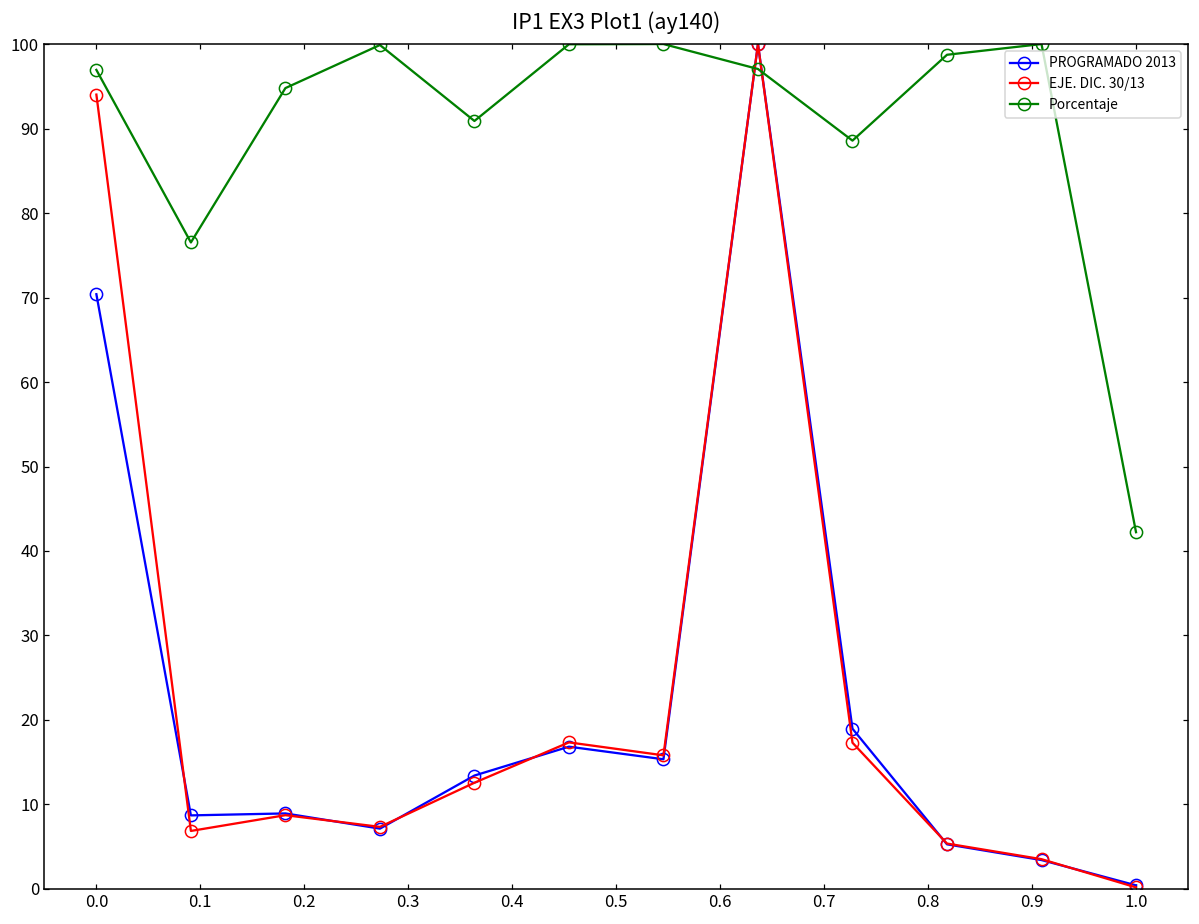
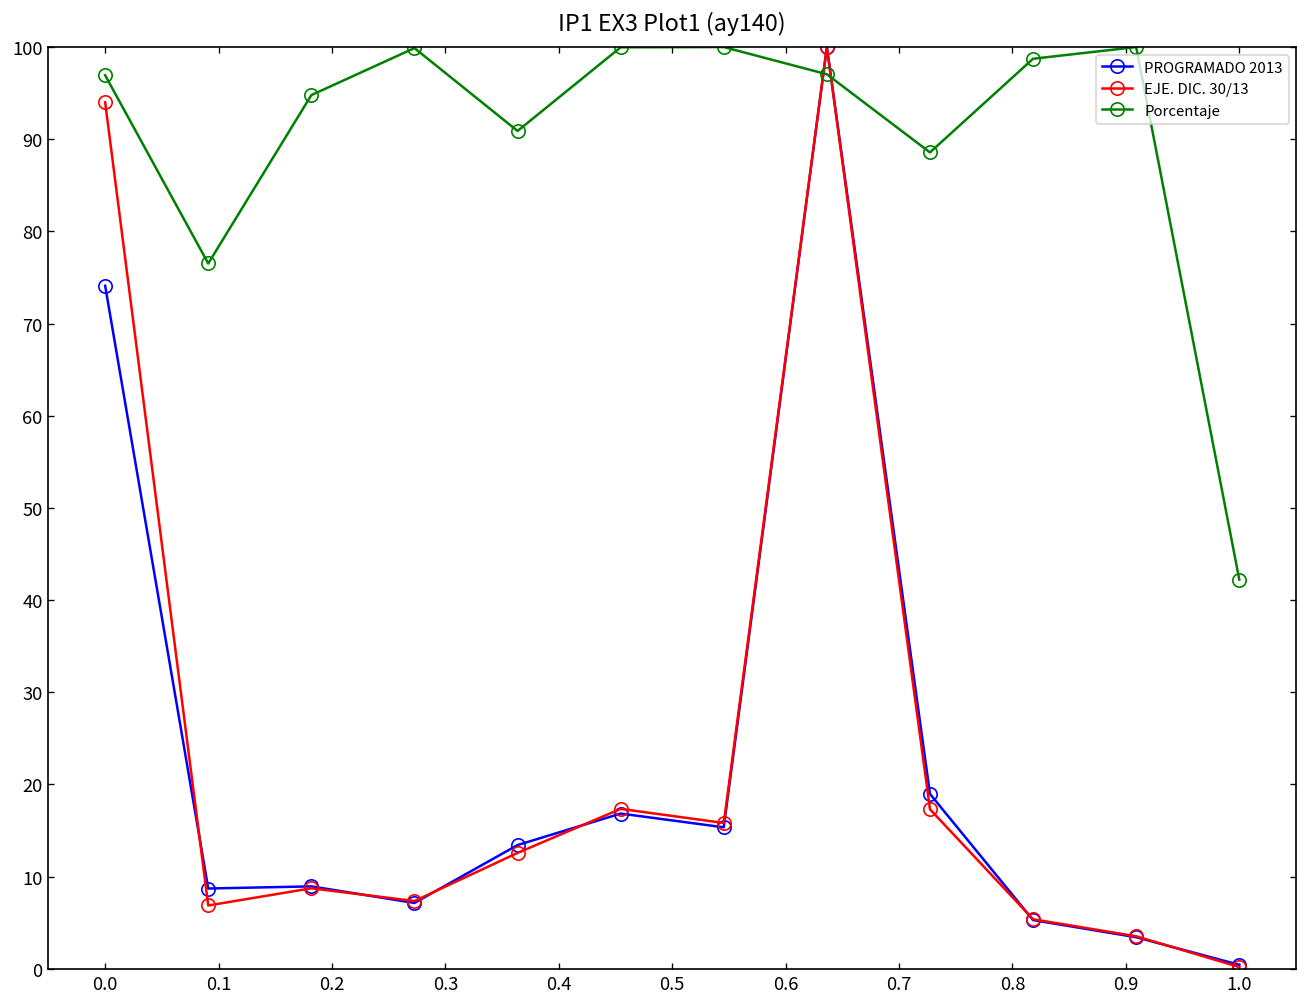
PROGRAMADO 2013, 0.0: 70 -> 74
